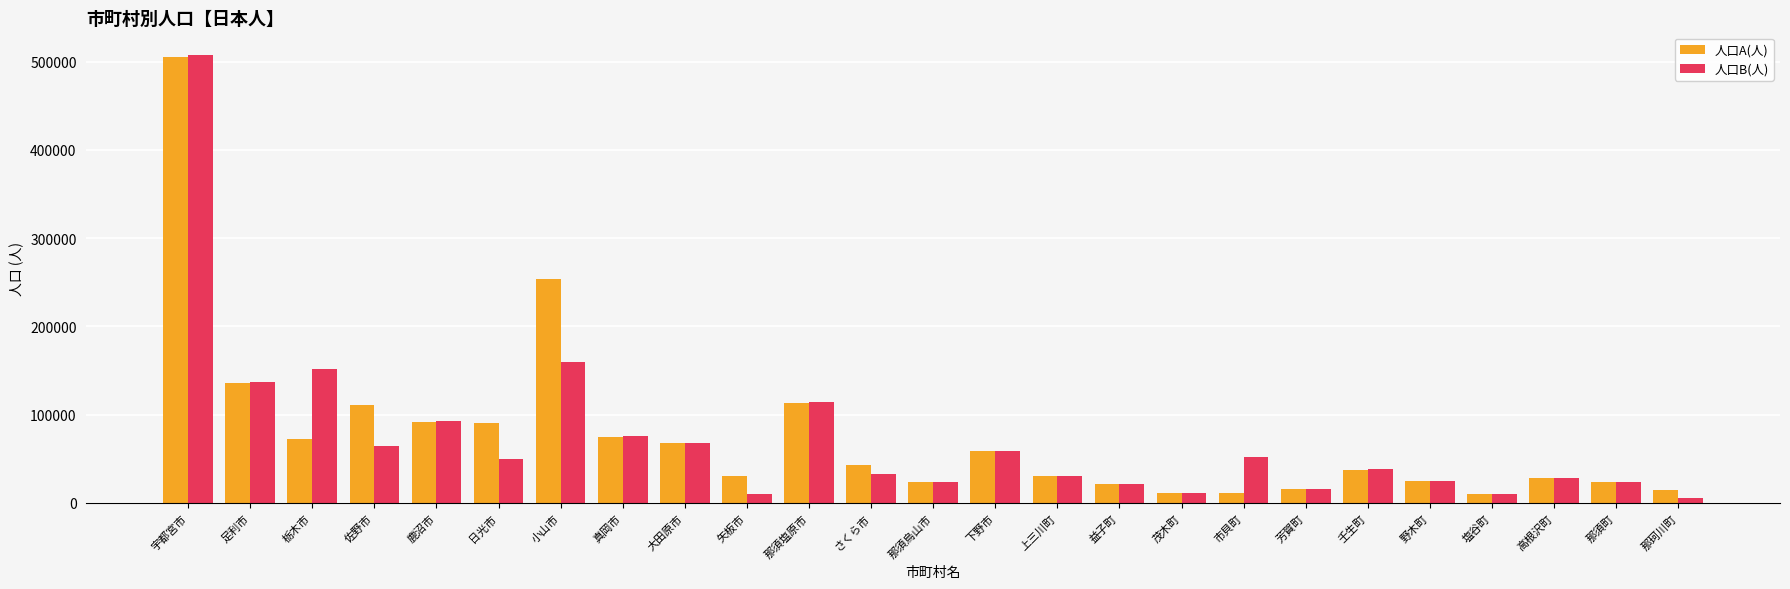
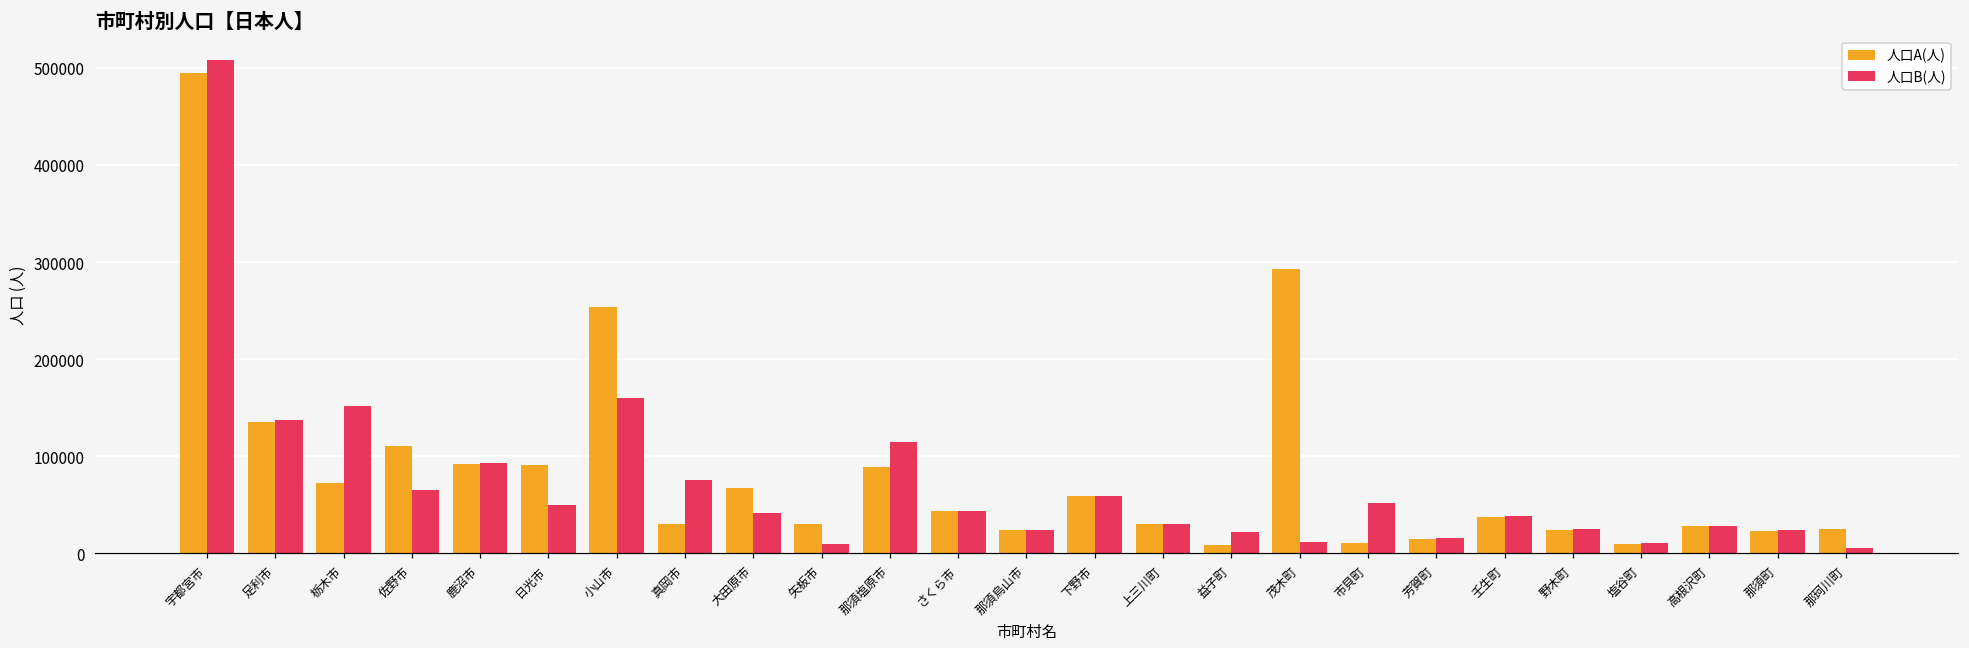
人口A(人), 宇都宮市: 510000 -> 490000
人口A(人), 真岡市: 70000 -> 30000
人口B(人), 大田原市: 70000 -> 40000
人口A(人), 那須塩原市: 110000 -> 90000
人口B(人), さくら市: 30000 -> 40000
人口A(人), 益子町: 20000 -> 10000
人口A(人), 茂木町: 10000 -> 290000
人口A(人), 那珂川町: 10000 -> 30000
